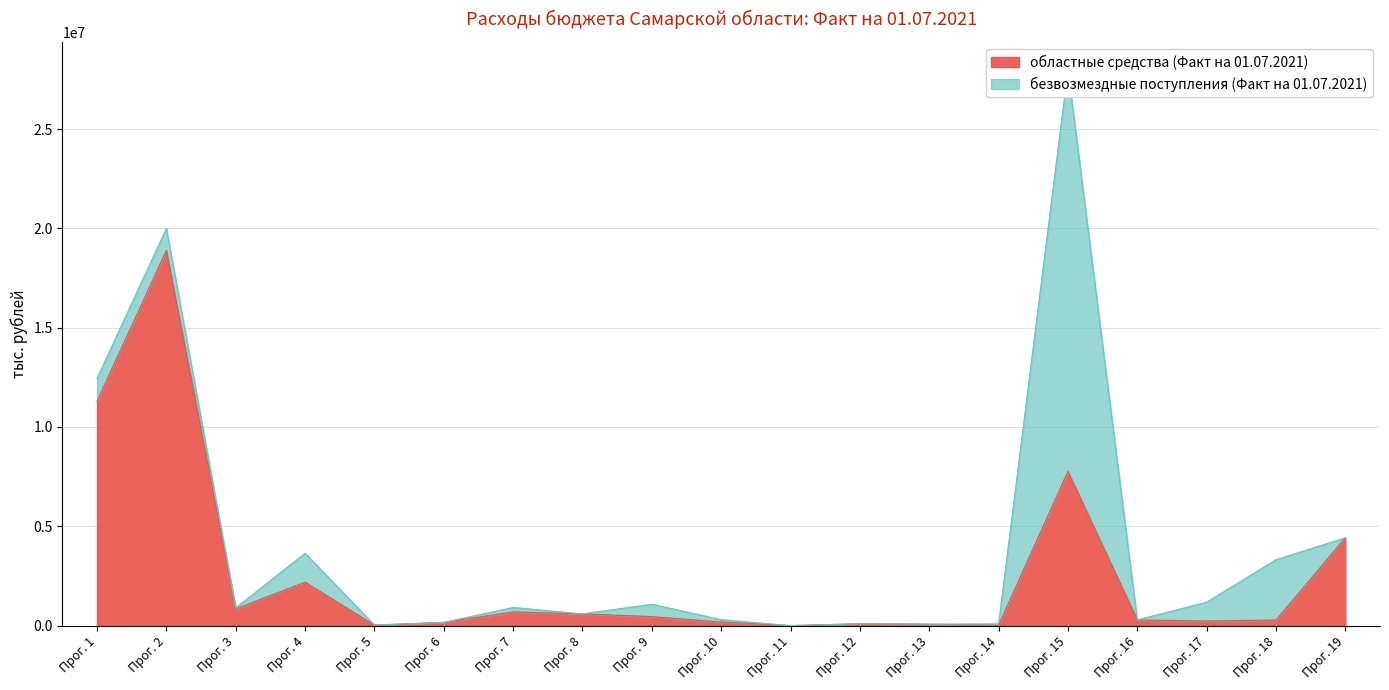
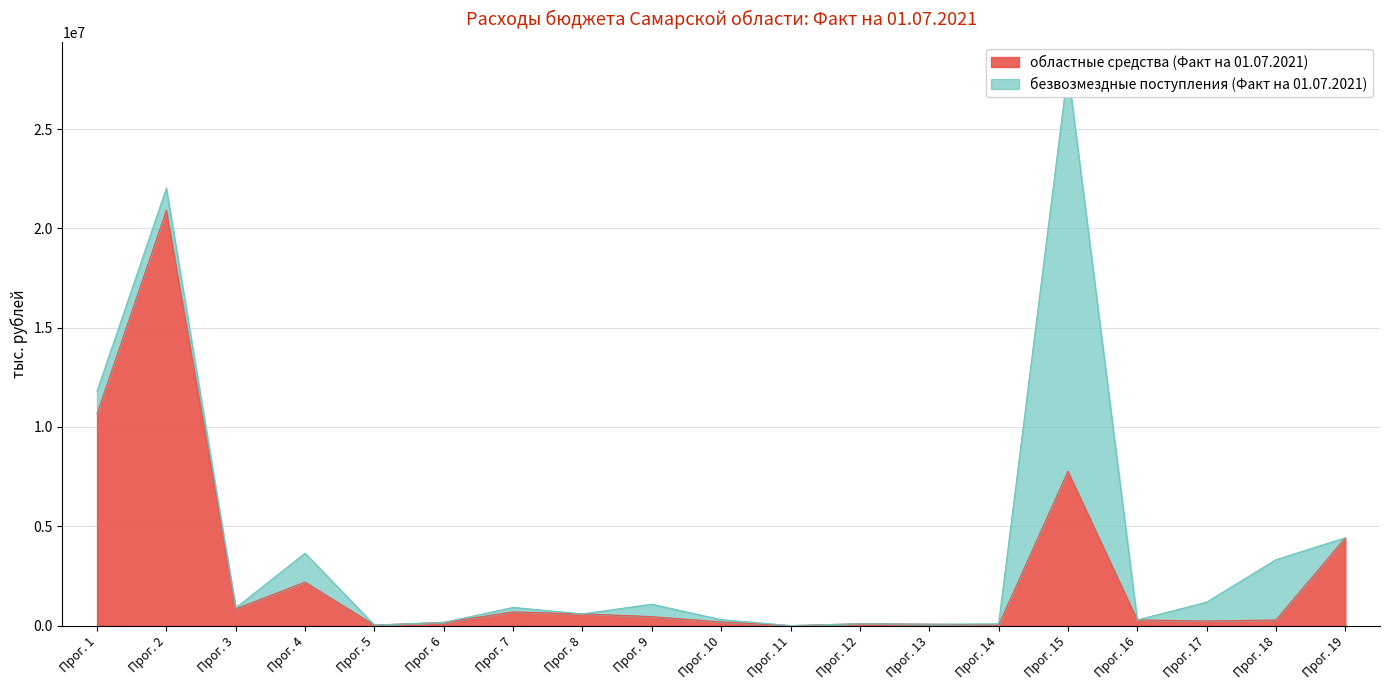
областные средства (Факт на 01.07.2021), Прог. 1: 11300000 -> 10700000
областные средства (Факт на 01.07.2021), Прог. 2: 18900000 -> 20900000
